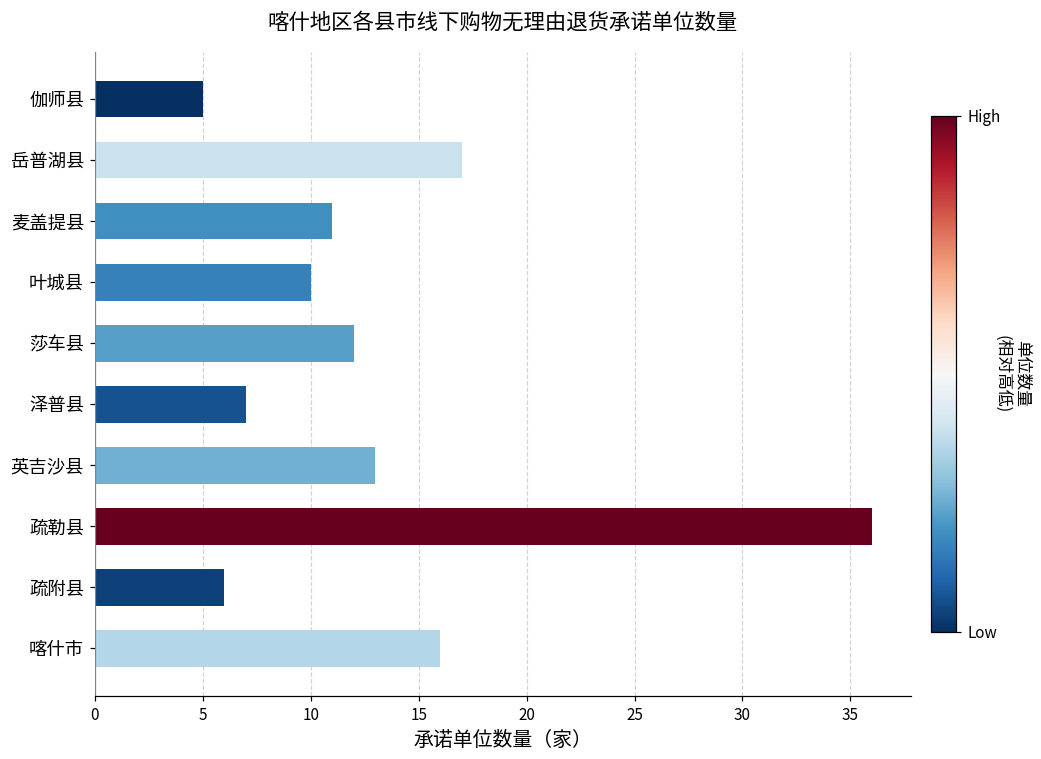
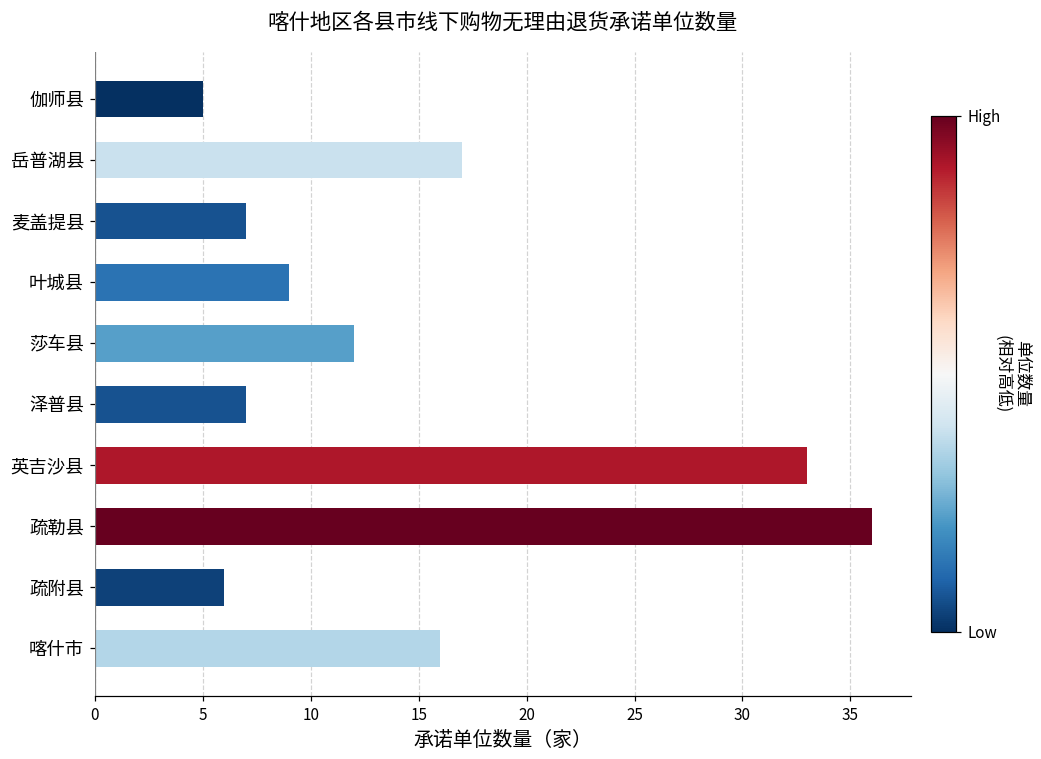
麦盖提县: 11 -> 7
叶城县: 10 -> 9
英吉沙县: 13 -> 33
